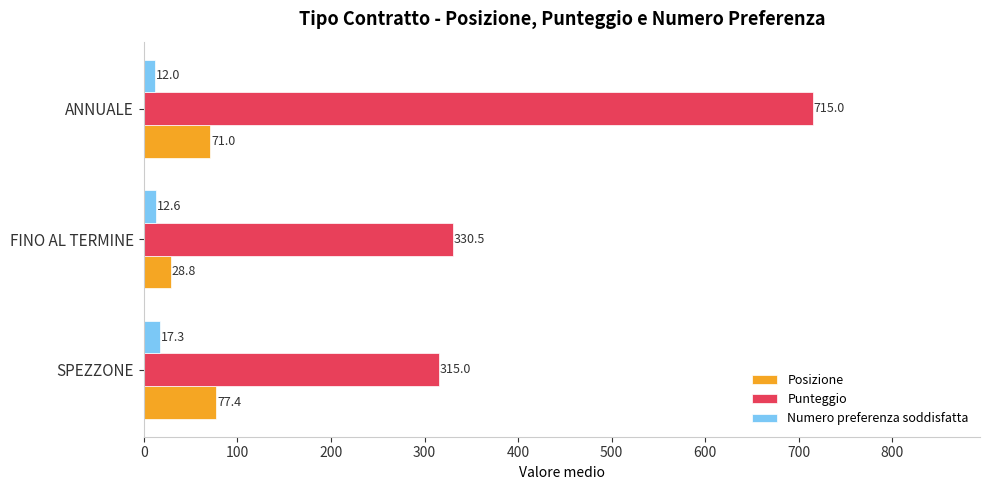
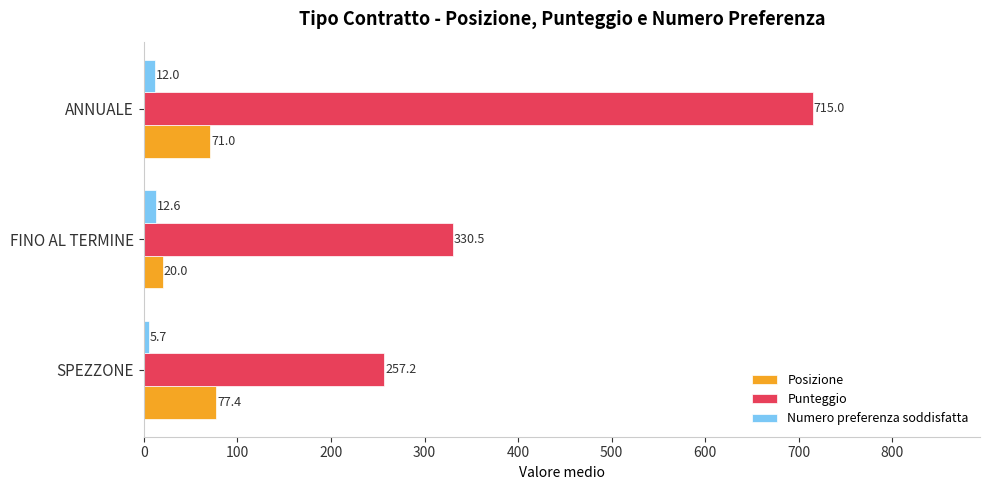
Posizione, FINO AL TERMINE: 28.8 -> 20.0
Numero preferenza soddisfatta, SPEZZONE: 17.3 -> 5.7
Punteggio, SPEZZONE: 315.0 -> 257.2
